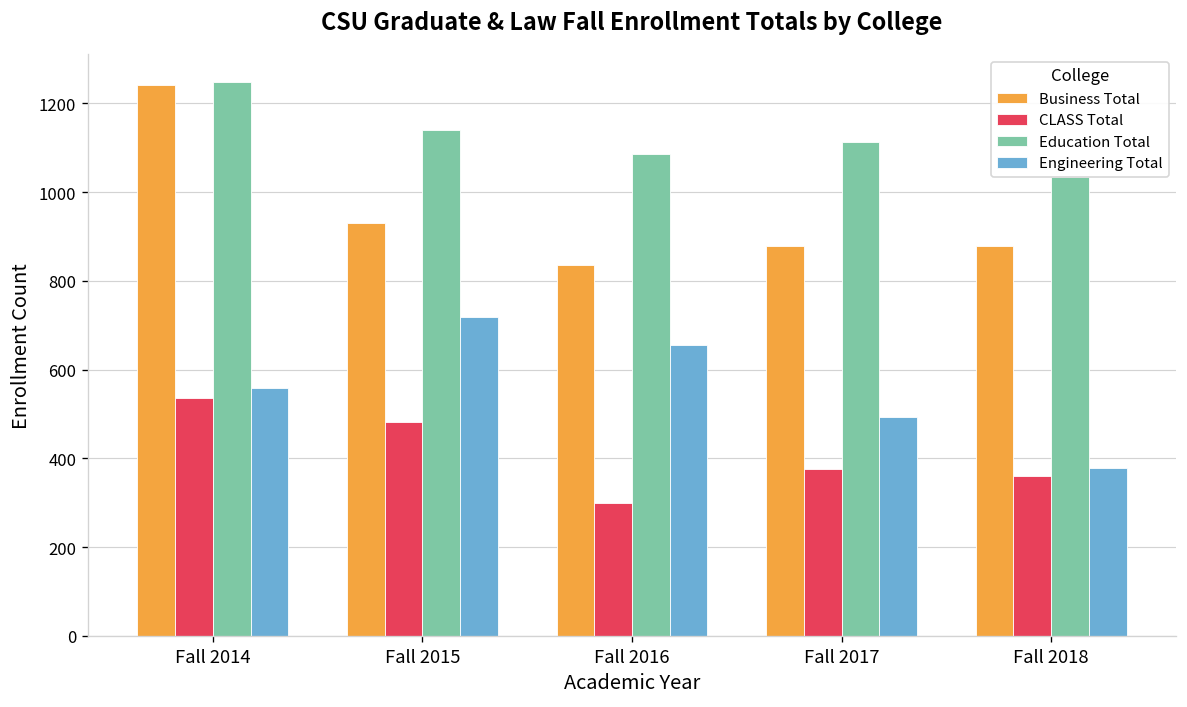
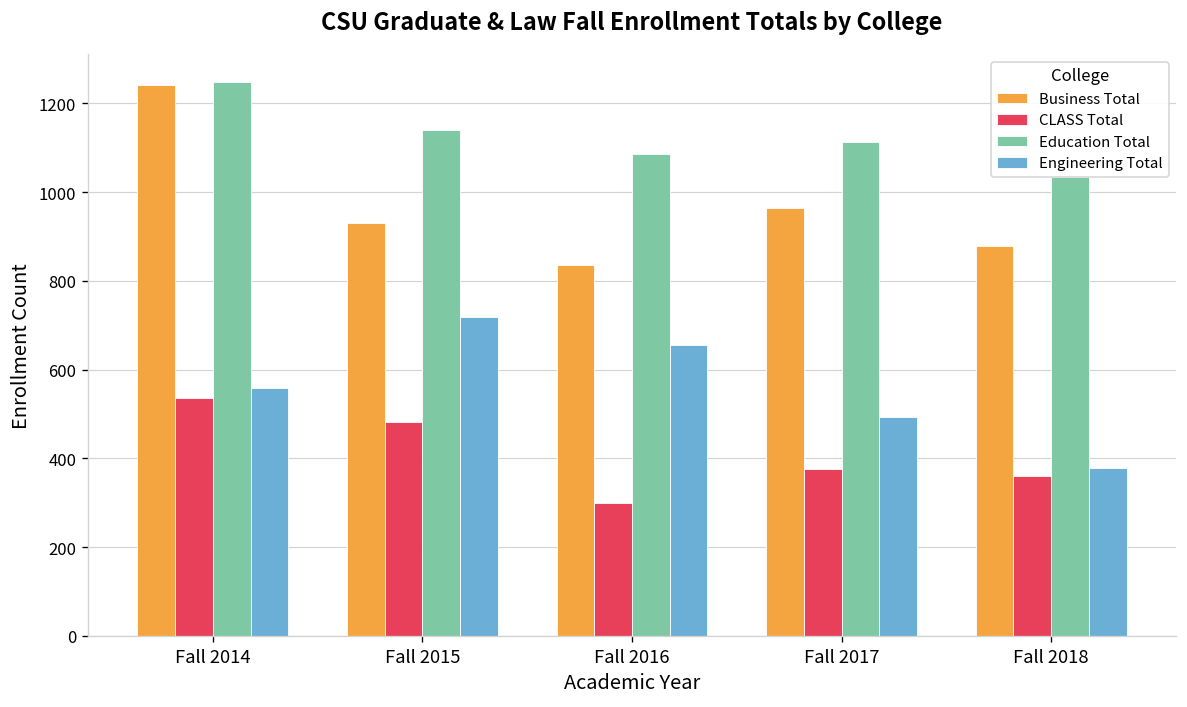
Business Total, Fall 2017: 880 -> 960
